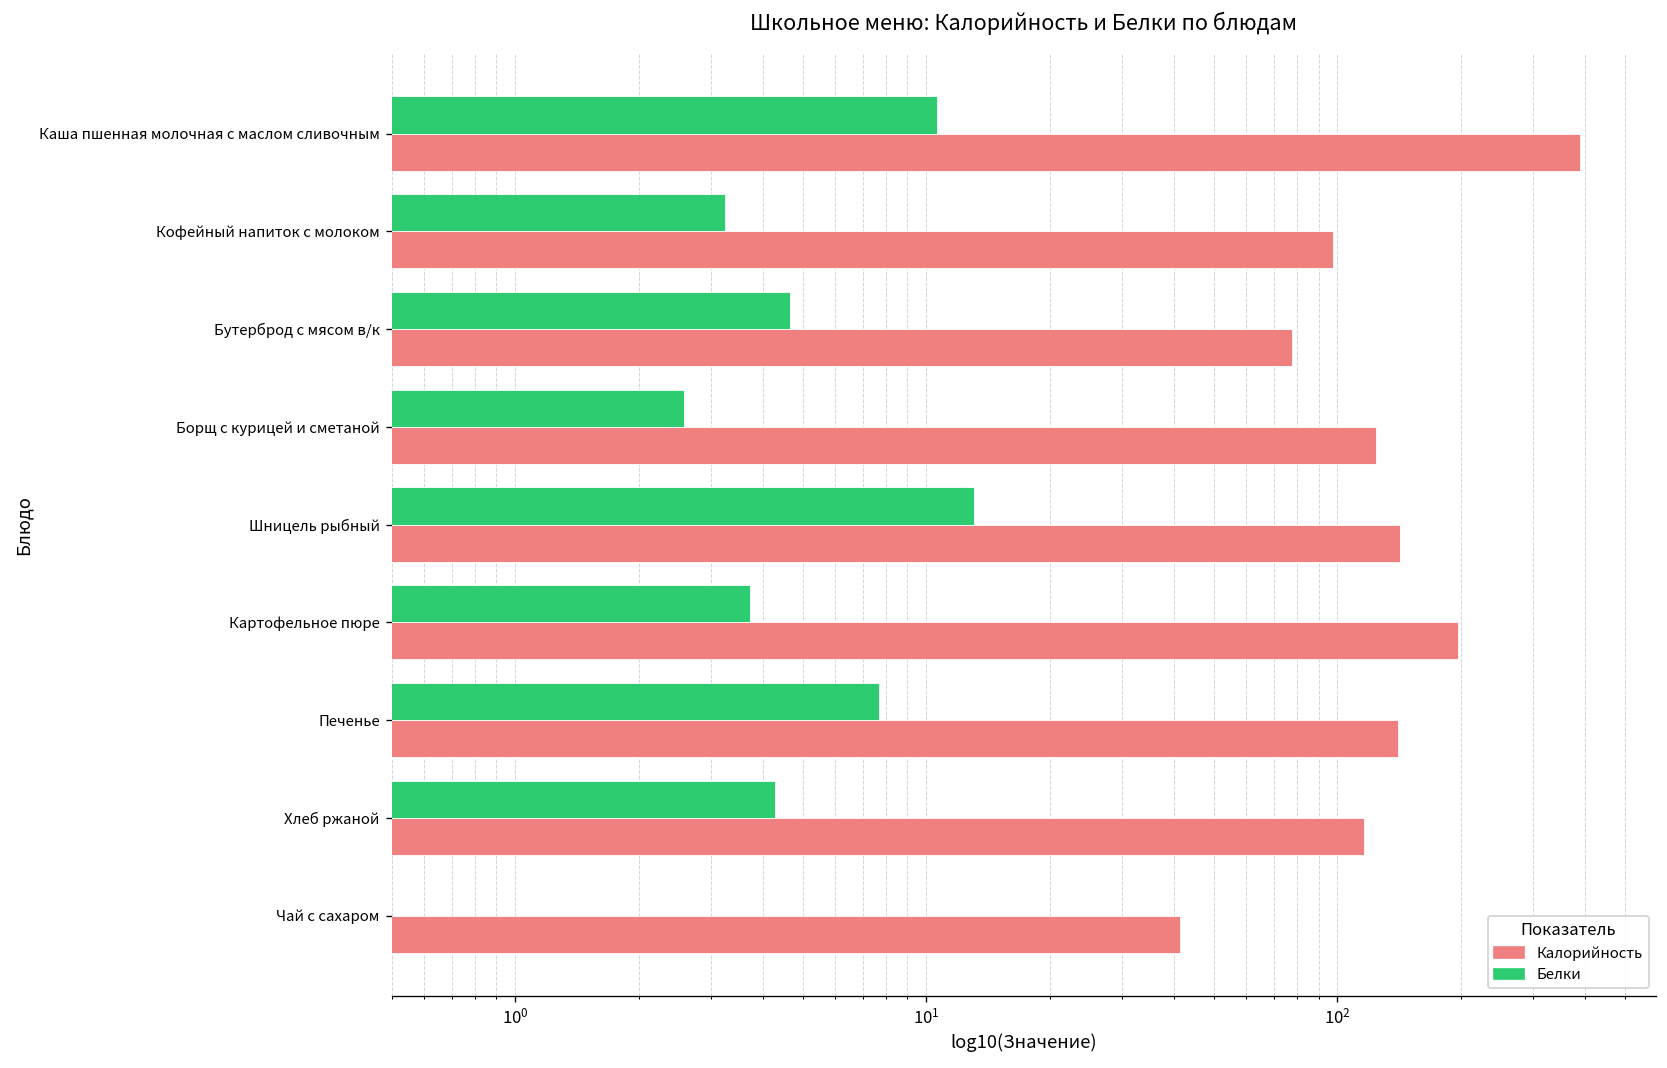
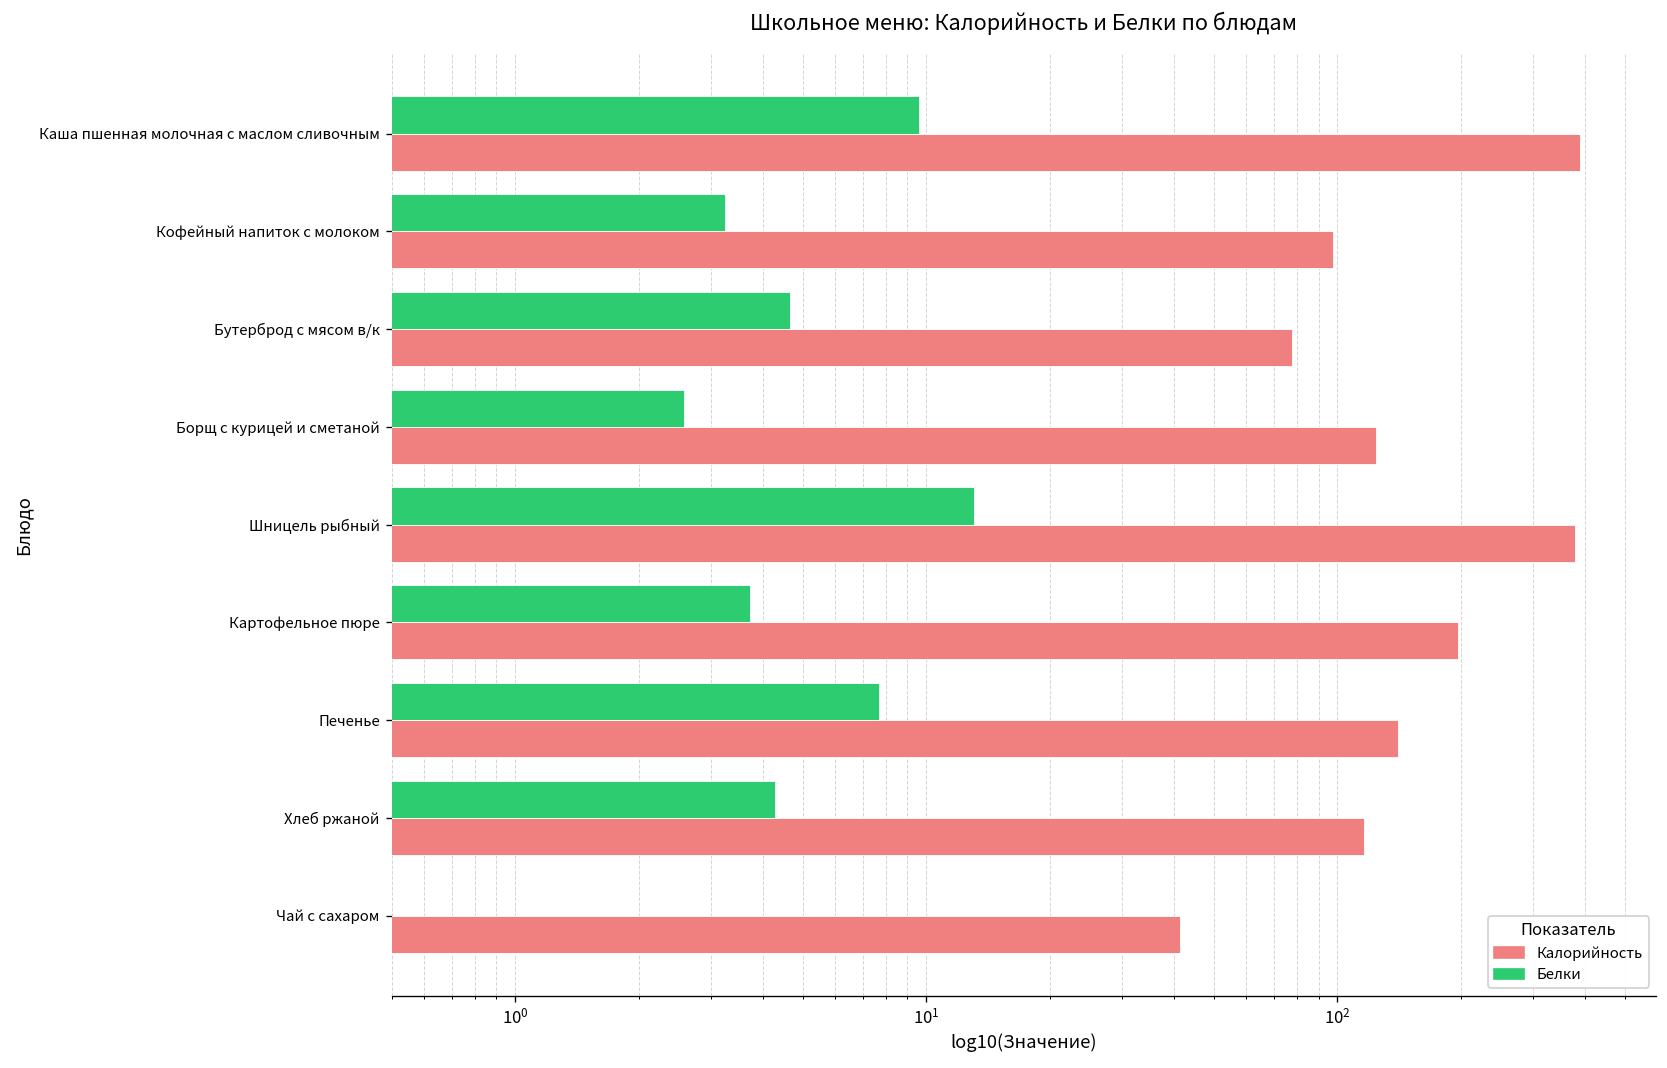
Белки, Каша пшенная молочная с маслом сливочным: 10.6 -> 9.6
Калорийность, Шницель рыбный: 142 -> 380
